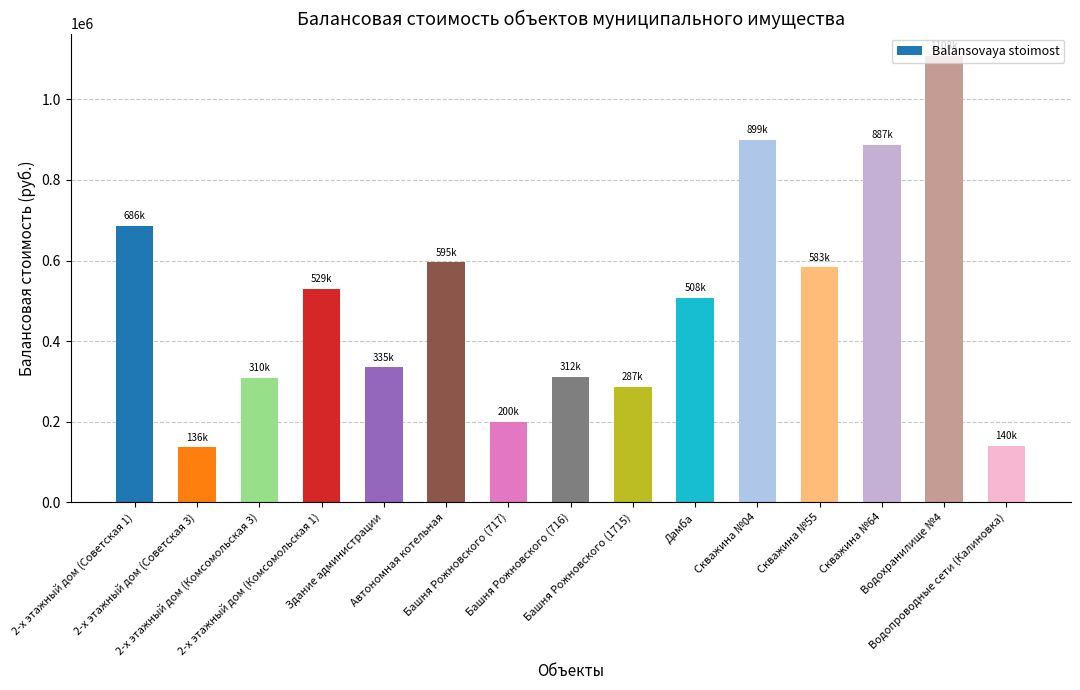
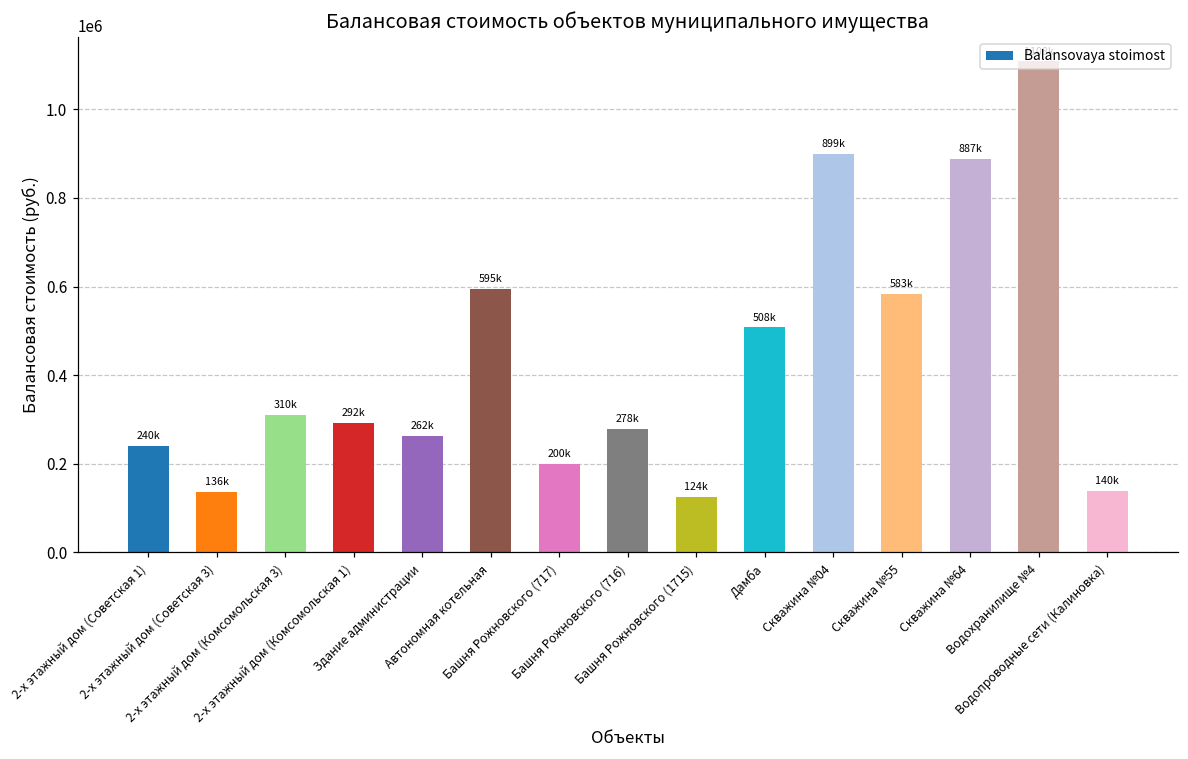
2-х этажный дом (Советская 1): 686k -> 240k
2-х этажный дом (Комсомольская 1): 529k -> 292k
Здание администрации: 335k -> 262k
Башня Рожновского (716): 312k -> 278k
Башня Рожновского (1715): 287k -> 124k
